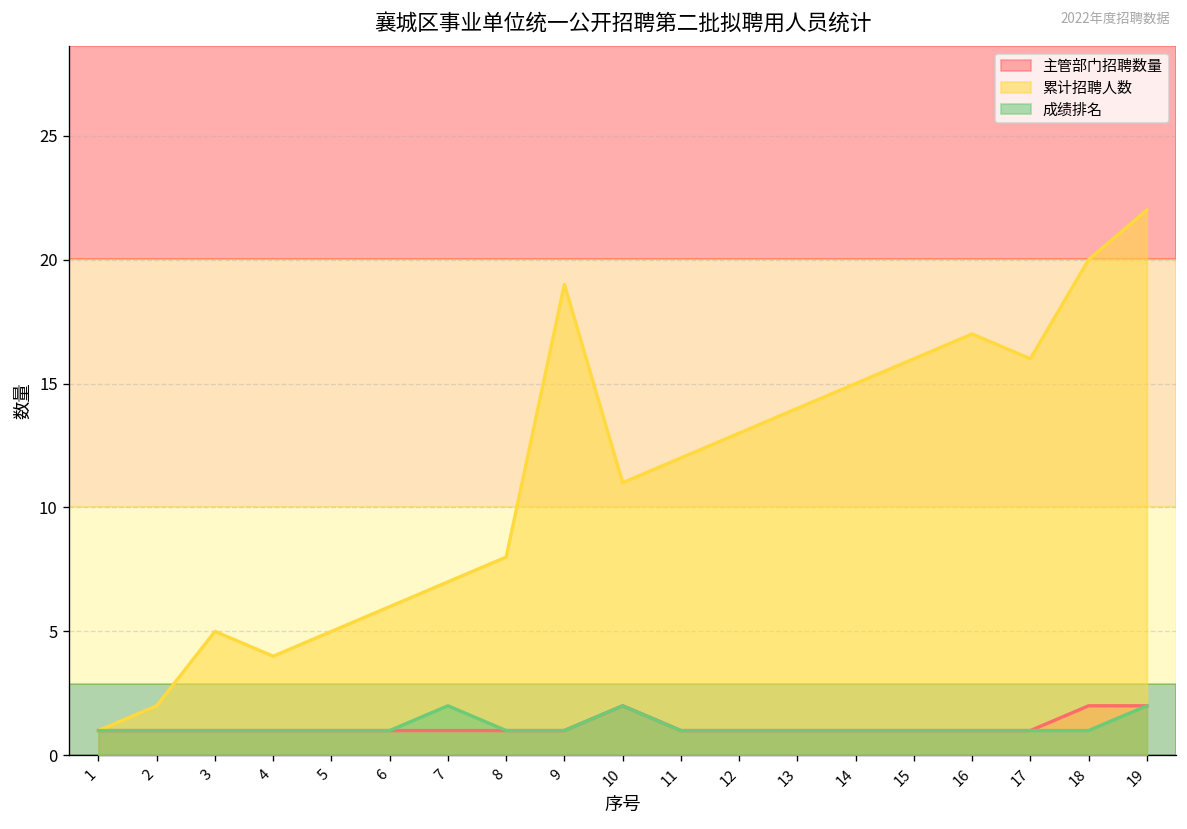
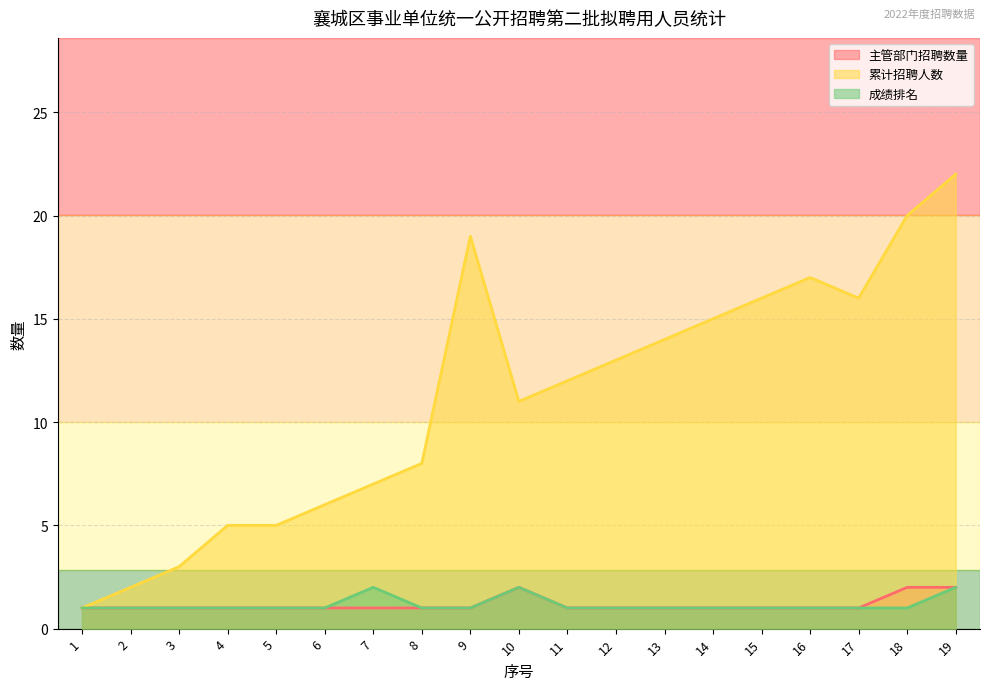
累计招聘人数, 3: 5 -> 3
累计招聘人数, 4: 4 -> 5
